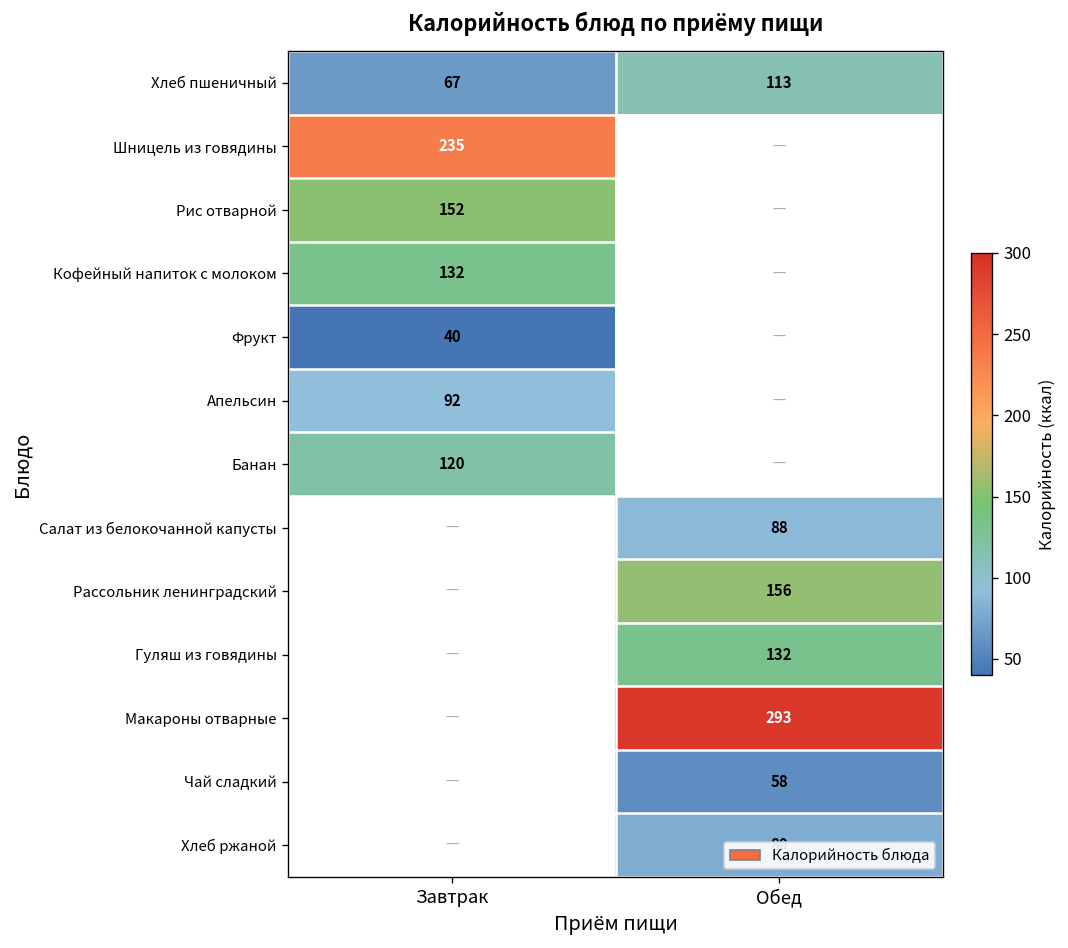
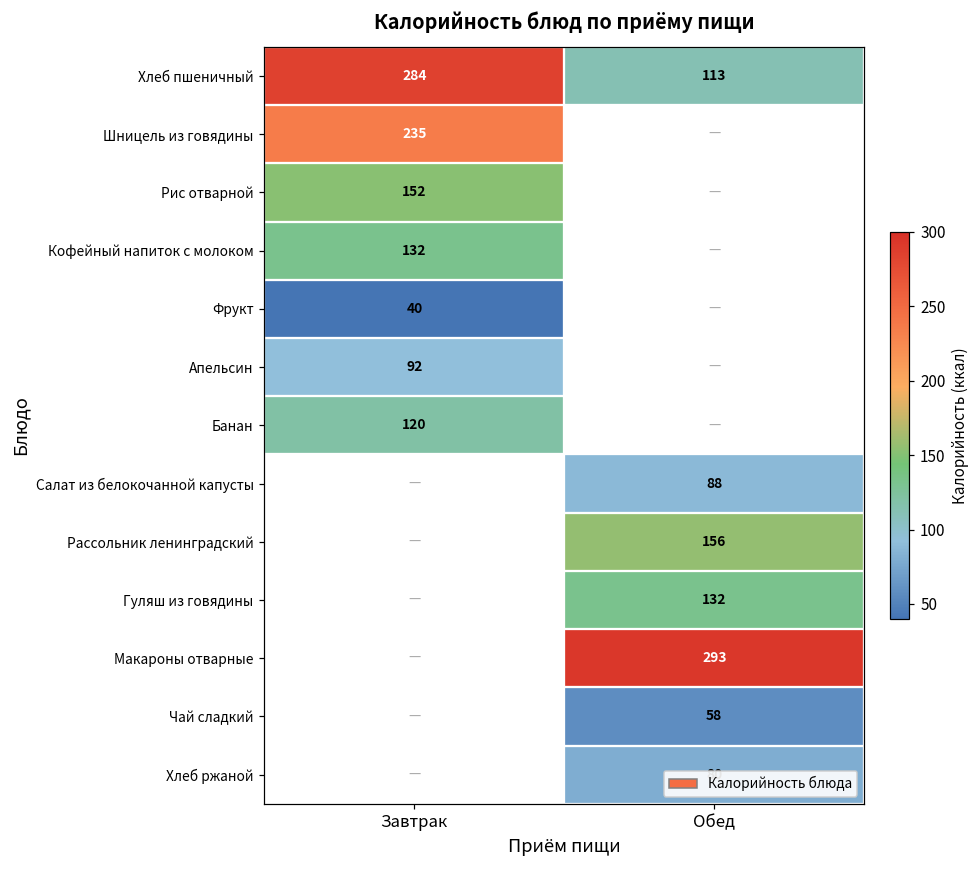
Хлеб пшеничный, Завтрак: 67 -> 284
